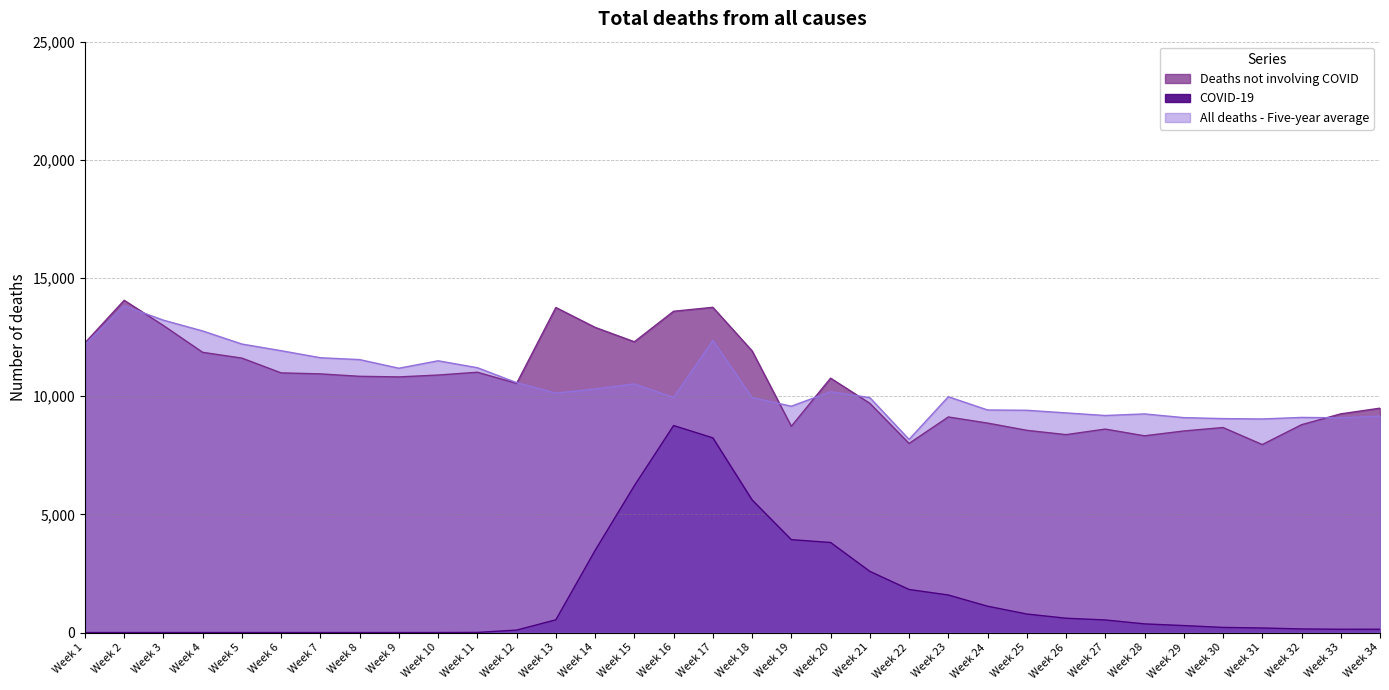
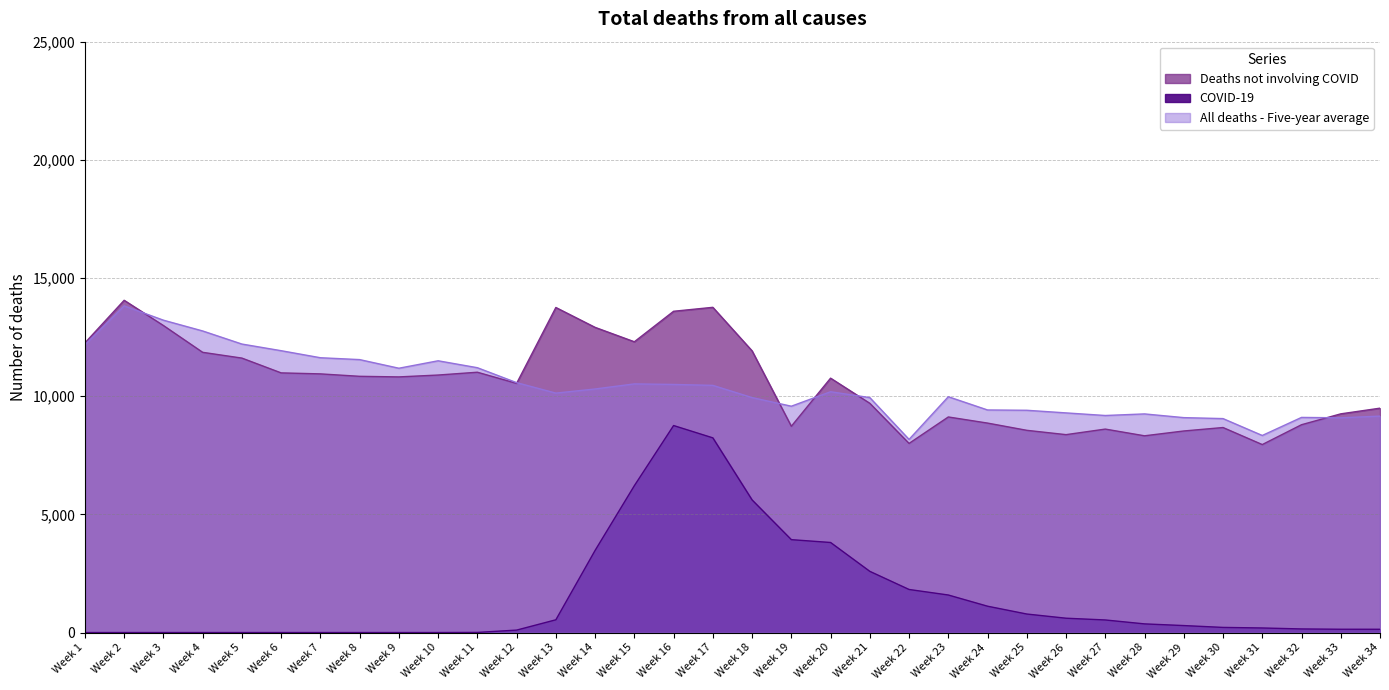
All deaths - Five-year average, Week 16: 9,900 -> 10,500
All deaths - Five-year average, Week 17: 12,400 -> 10,500
All deaths - Five-year average, Week 31: 9,000 -> 8,300
